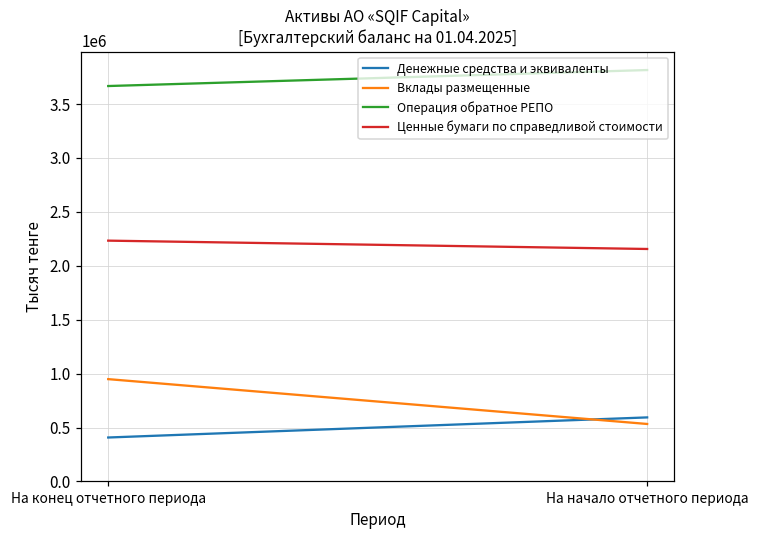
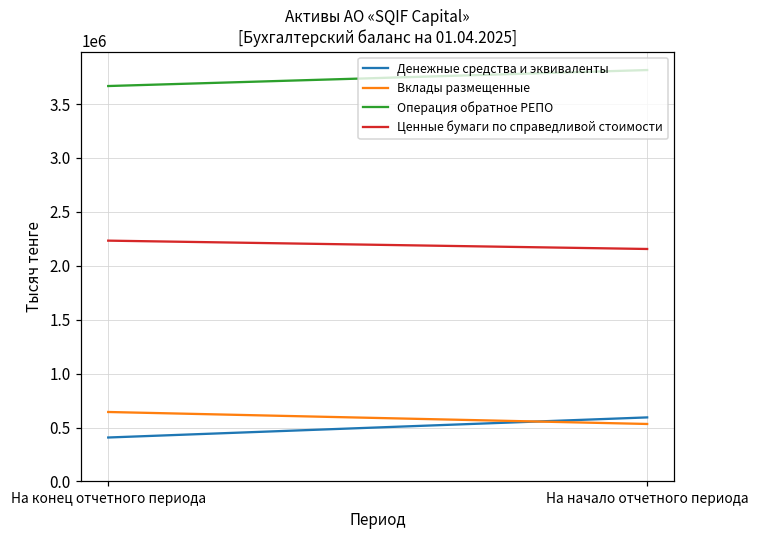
Вклады размещенные, На конец отчетного периода: 900000 -> 600000
